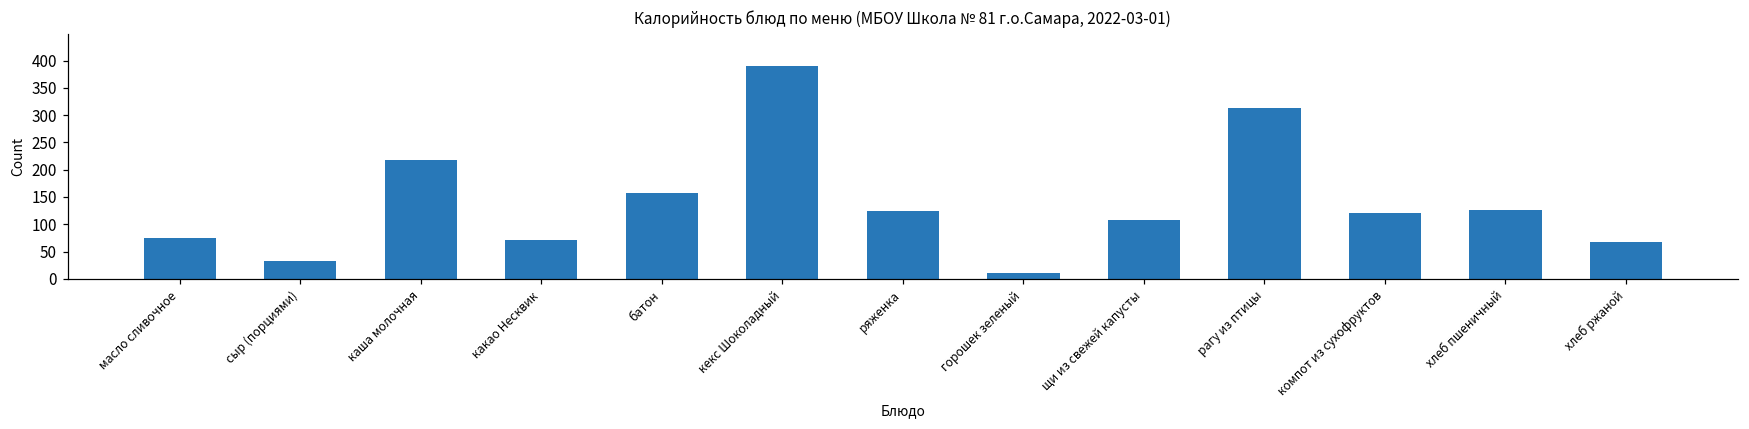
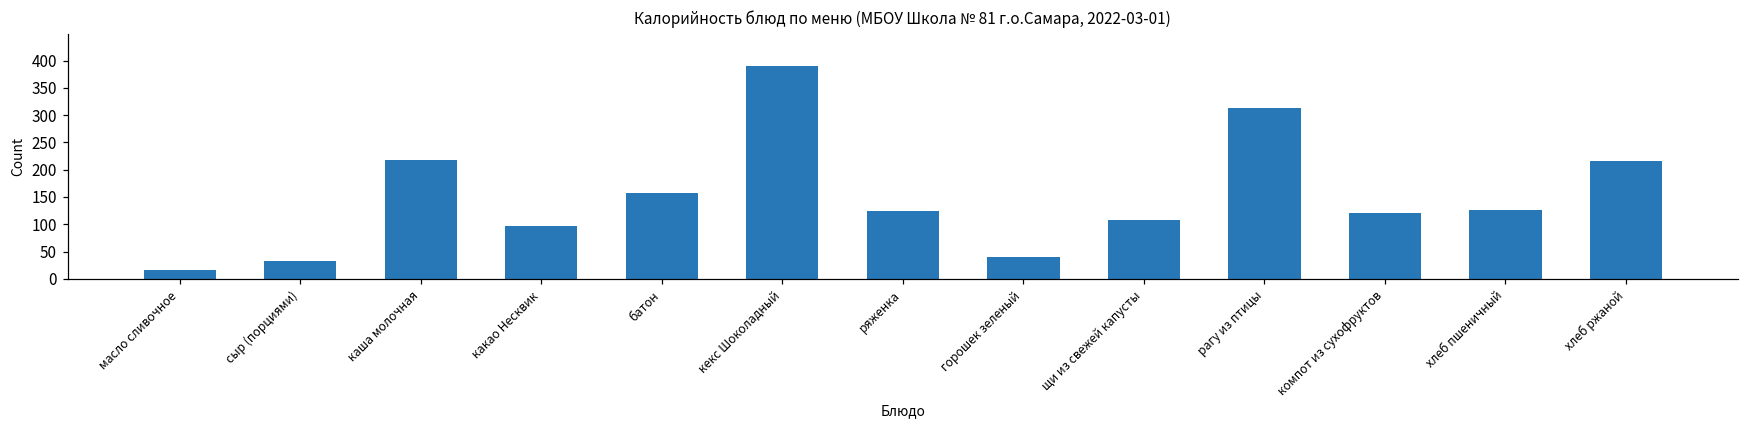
масло сливочное: 80 -> 20
какао Несквик: 70 -> 100
горошек зеленый: 10 -> 40
хлеб ржаной: 70 -> 220
